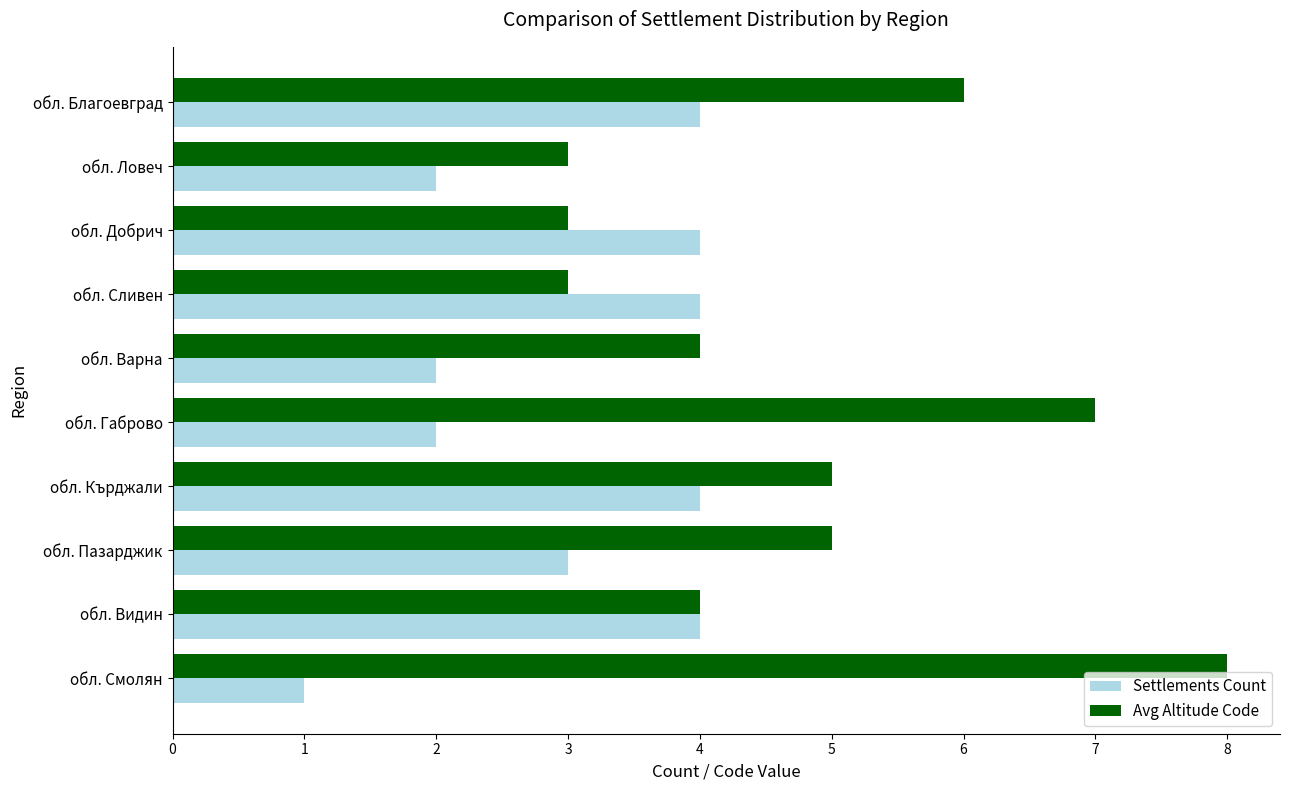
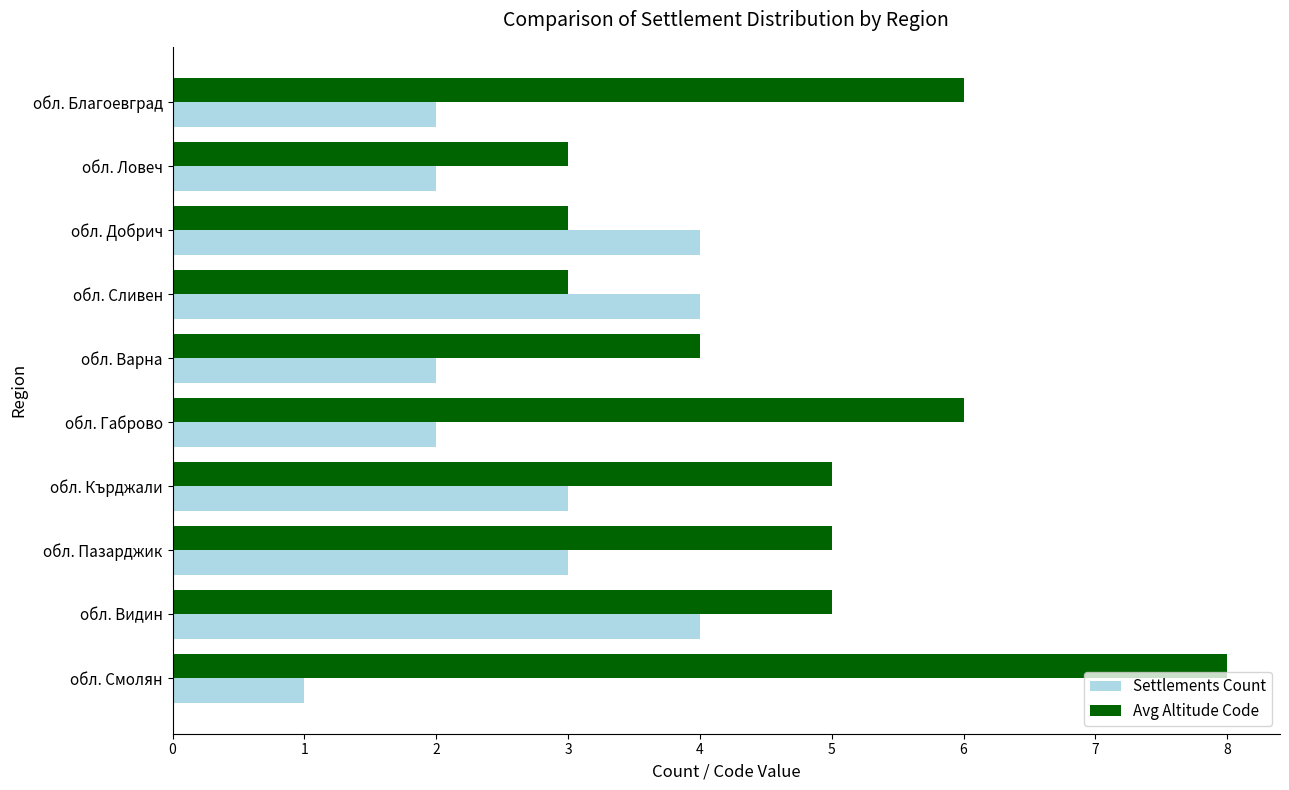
Settlements Count, обл. Благоевград: 4 -> 2
Avg Altitude Code, обл. Габрово: 7 -> 6
Settlements Count, обл. Кърджали: 4 -> 3
Avg Altitude Code, обл. Видин: 4 -> 5
